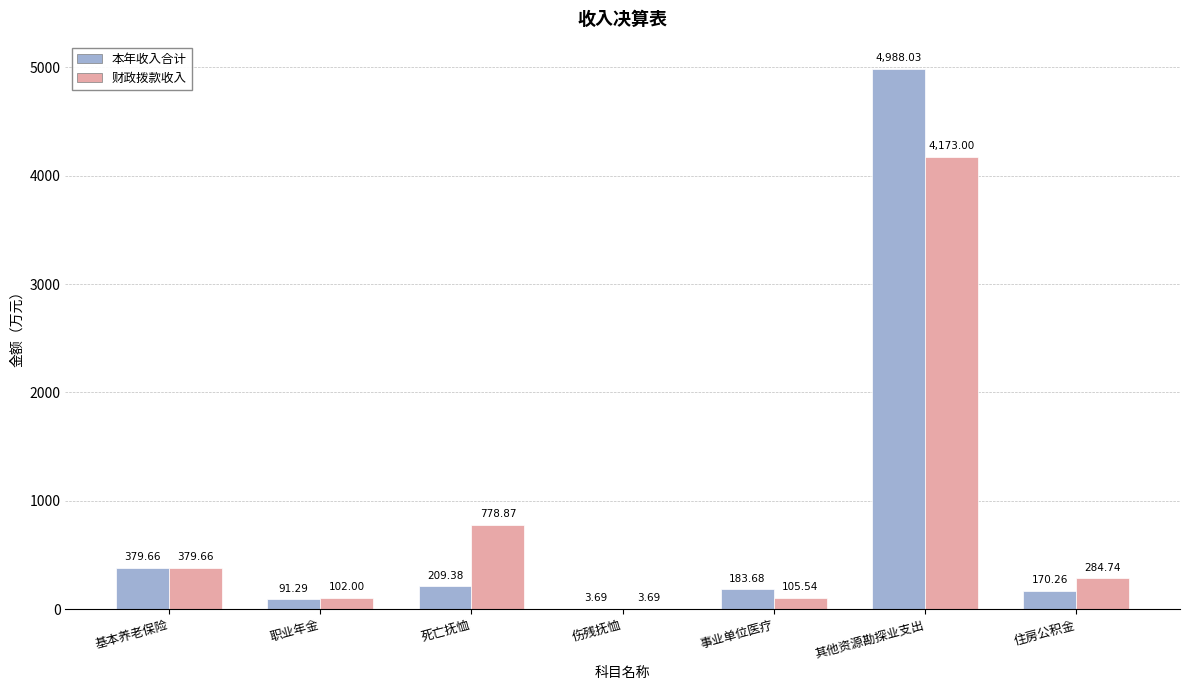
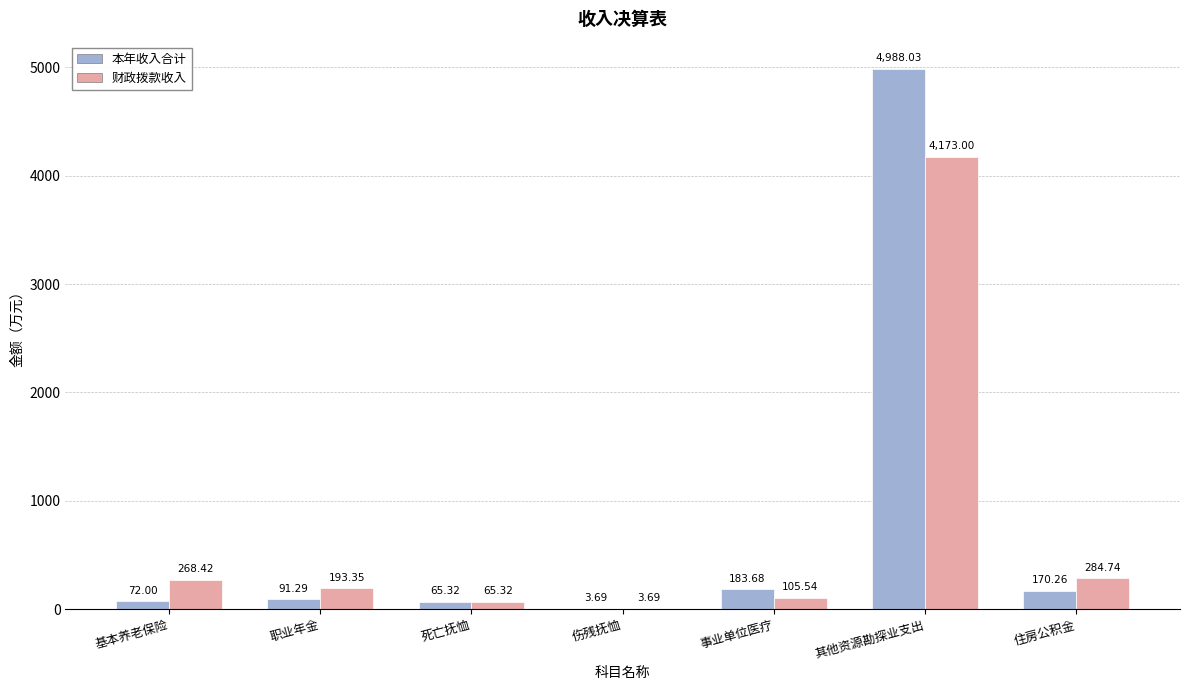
本年收入合计, 基本养老保险: 379.66 -> 72.00
财政拨款收入, 基本养老保险: 379.66 -> 268.42
财政拨款收入, 职业年金: 102.00 -> 193.35
本年收入合计, 死亡抚恤: 209.38 -> 65.32
财政拨款收入, 死亡抚恤: 778.87 -> 65.32
